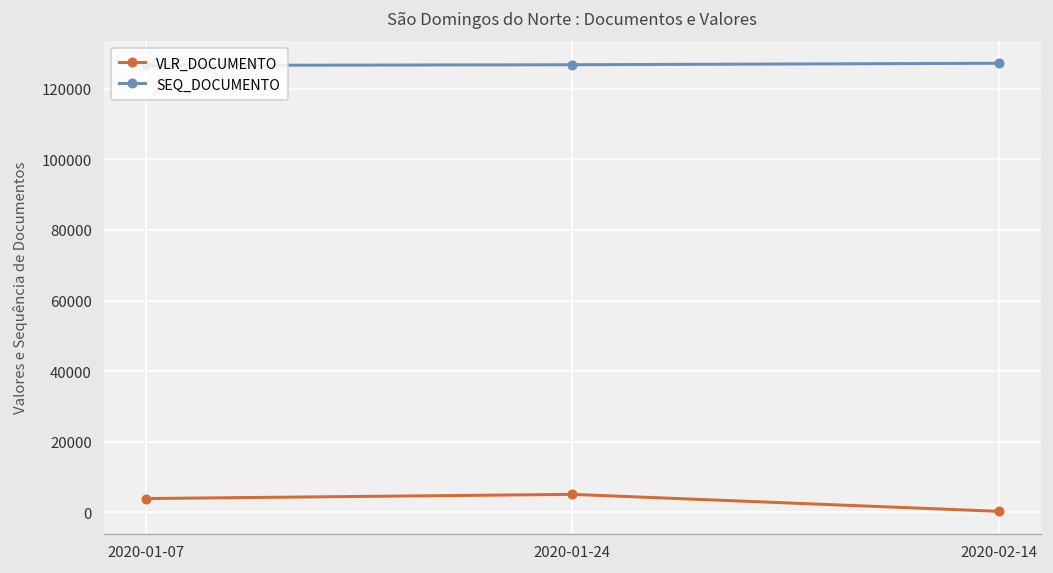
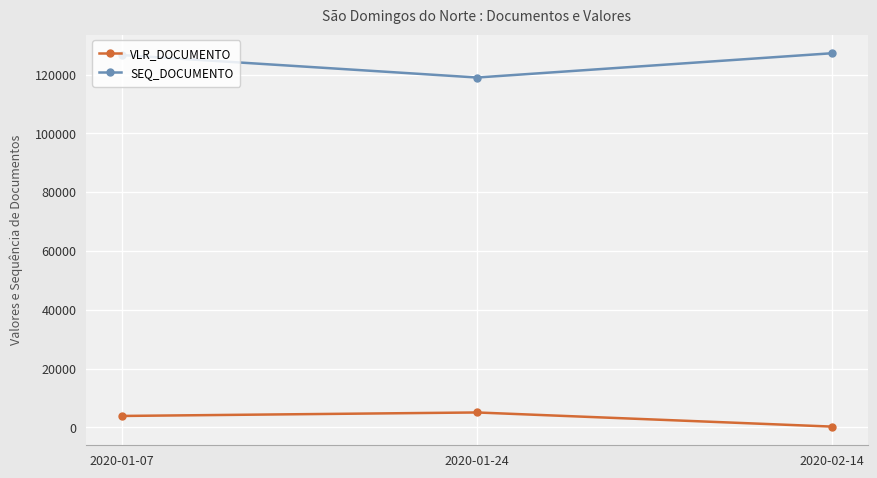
SEQ_DOCUMENTO, 2020-01-24: 127000 -> 119000
